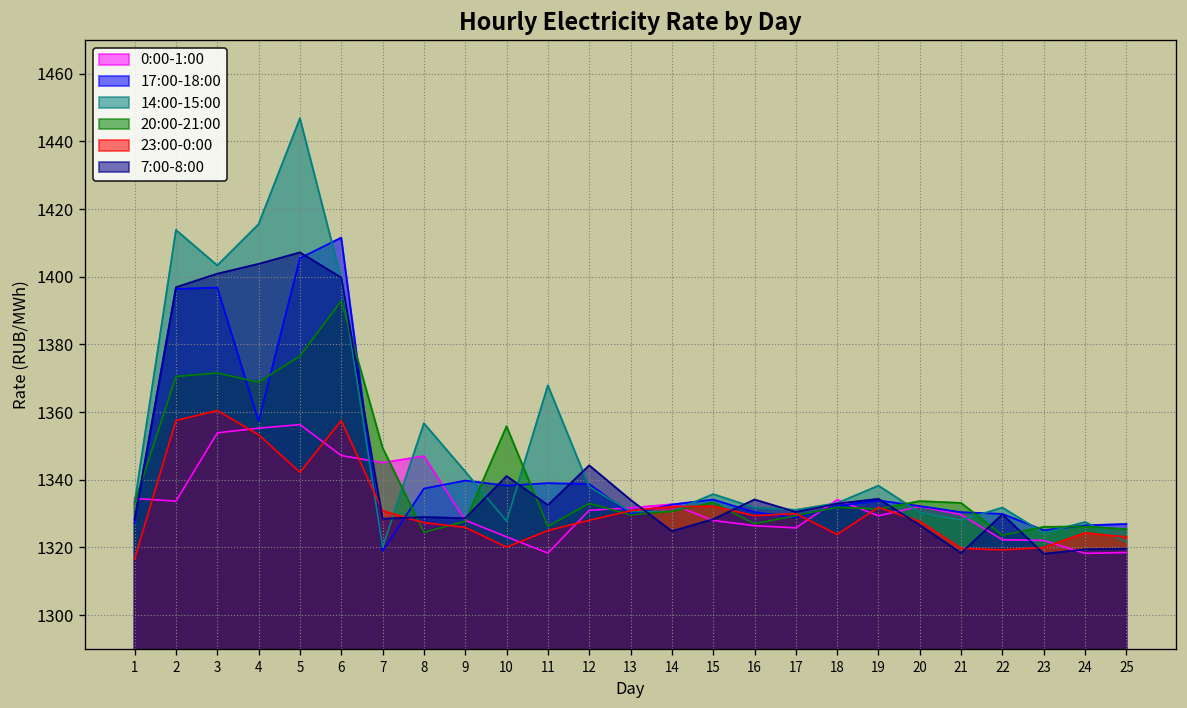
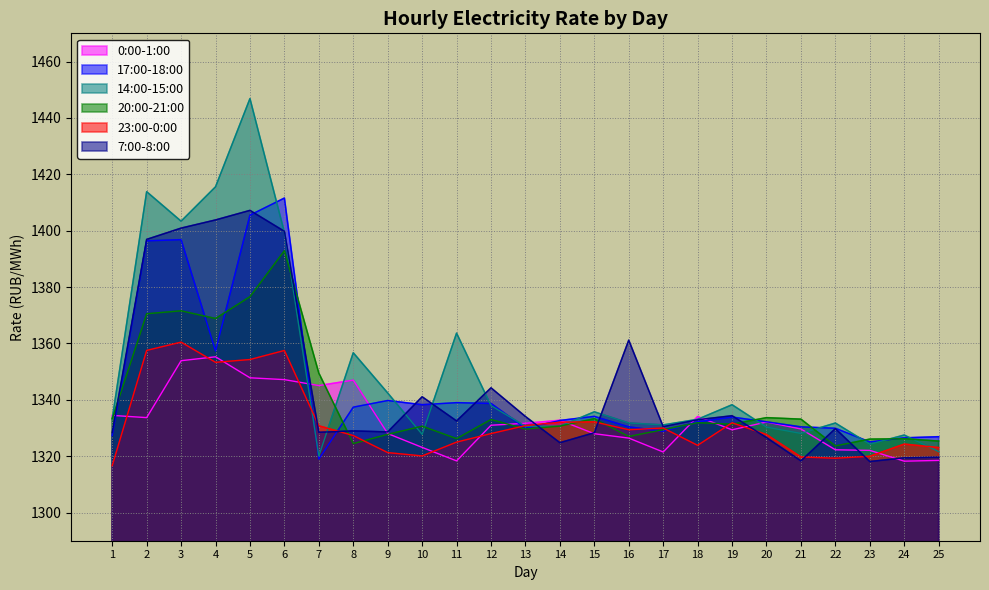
0:00-1:00, 5: 1356 -> 1348
23:00-0:00, 5: 1342 -> 1354
23:00-0:00, 9: 1326 -> 1321
20:00-21:00, 10: 1356 -> 1331
14:00-15:00, 11: 1368 -> 1364
7:00-8:00, 16: 1334 -> 1361
0:00-1:00, 17: 1326 -> 1321
